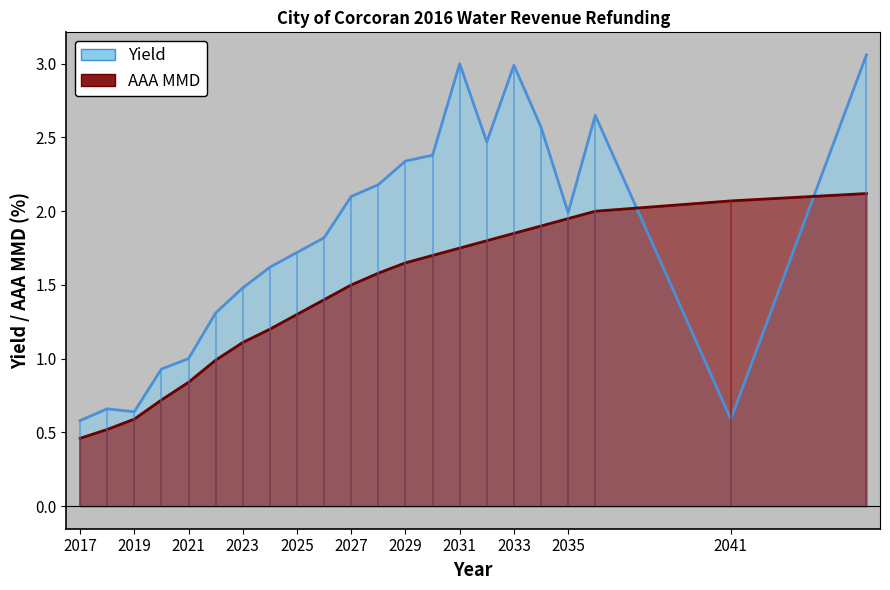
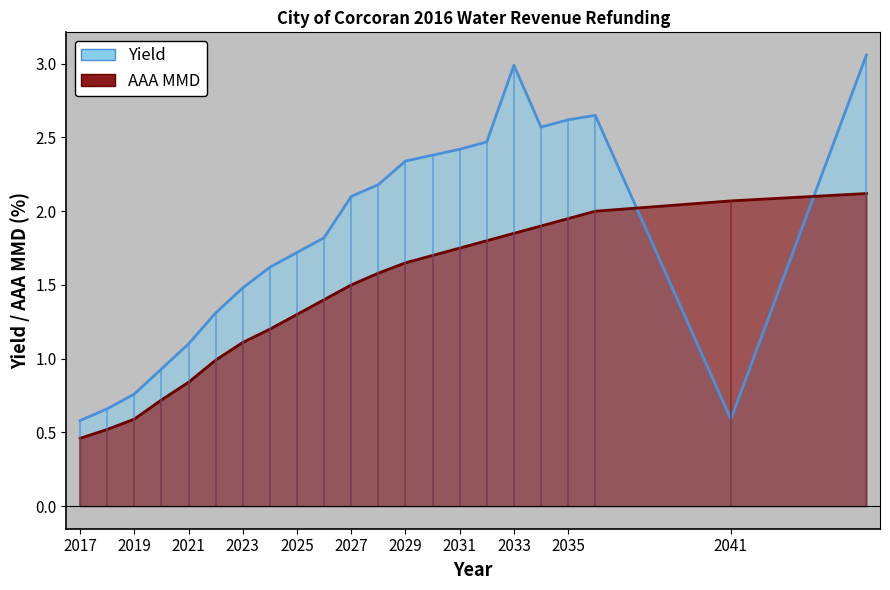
Yield, 2019: 0.64 -> 0.76
Yield, 2021: 1.0 -> 1.1
Yield, 2031: 3.00 -> 2.42
Yield, 2035: 1.99 -> 2.62
